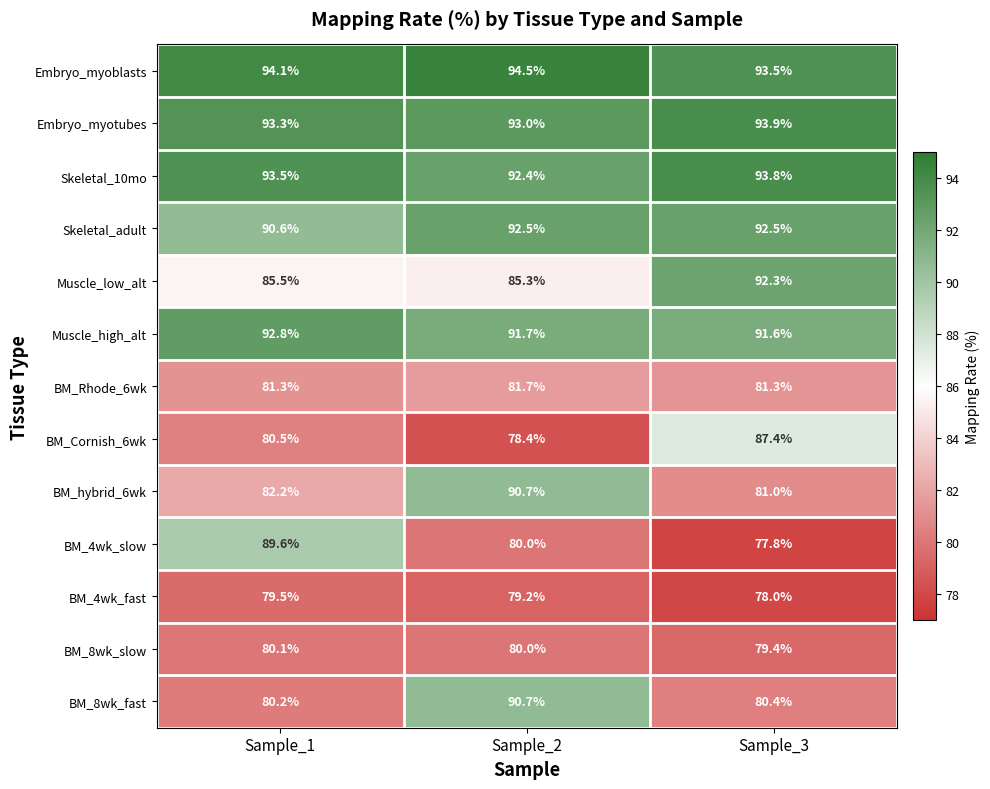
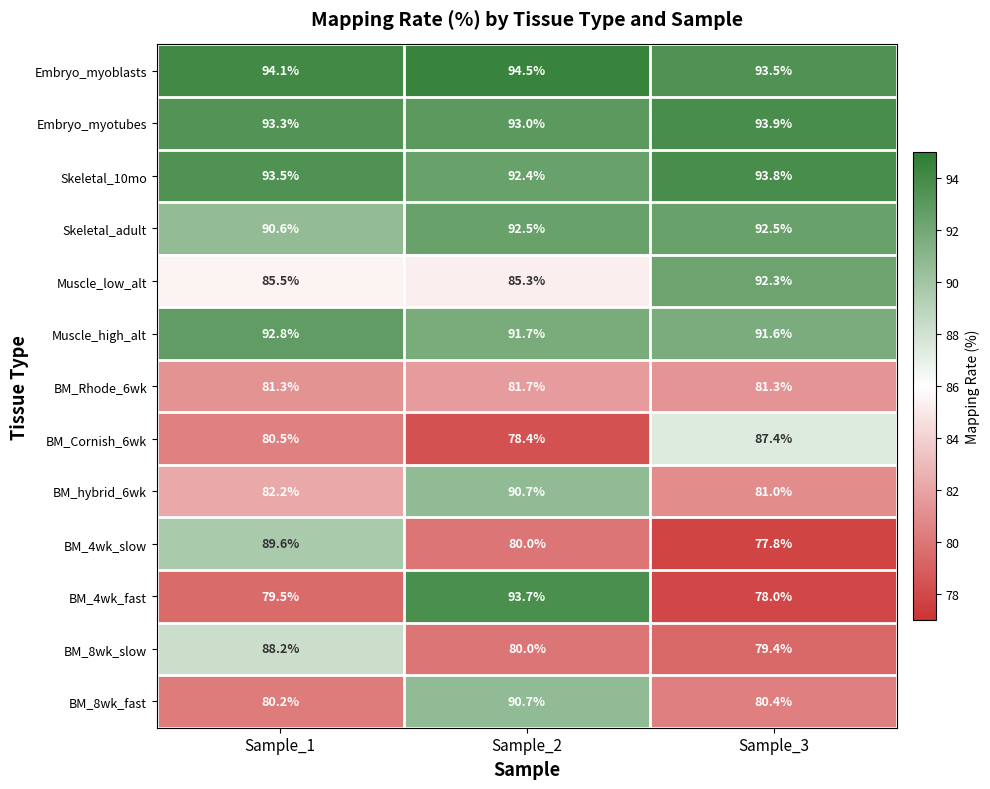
BM_4wk_fast, Sample_2: 79.2% -> 93.7%
BM_8wk_slow, Sample_1: 80.1% -> 88.2%
